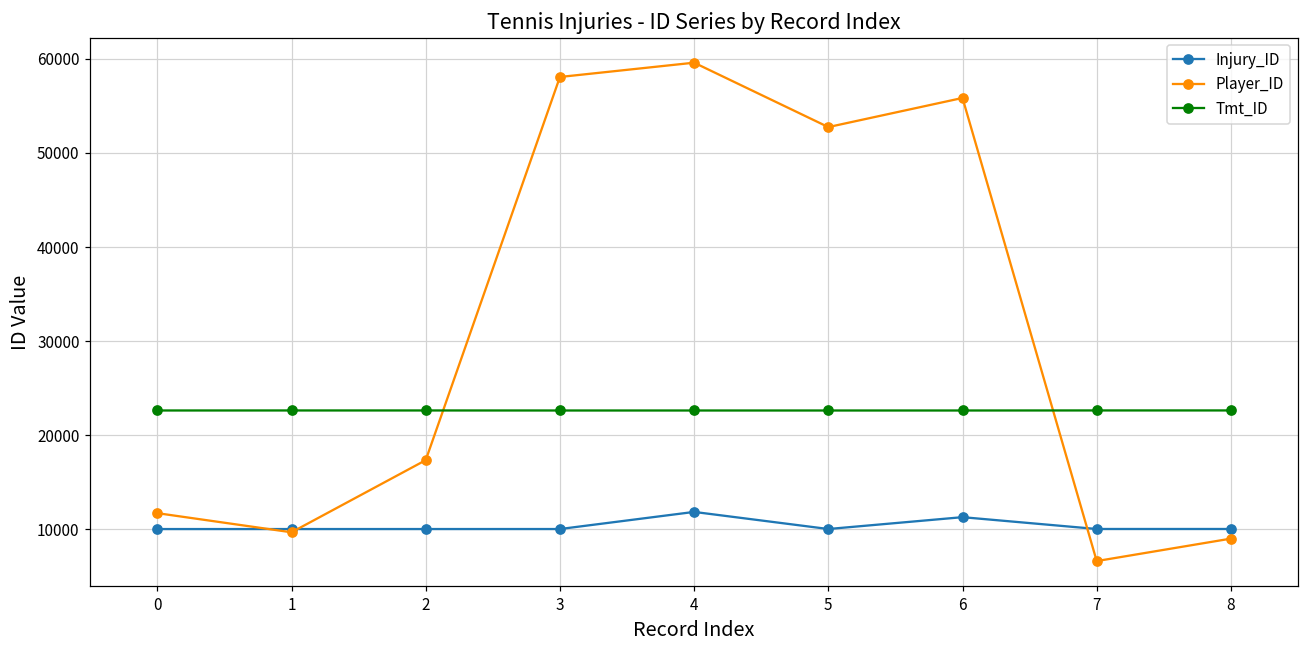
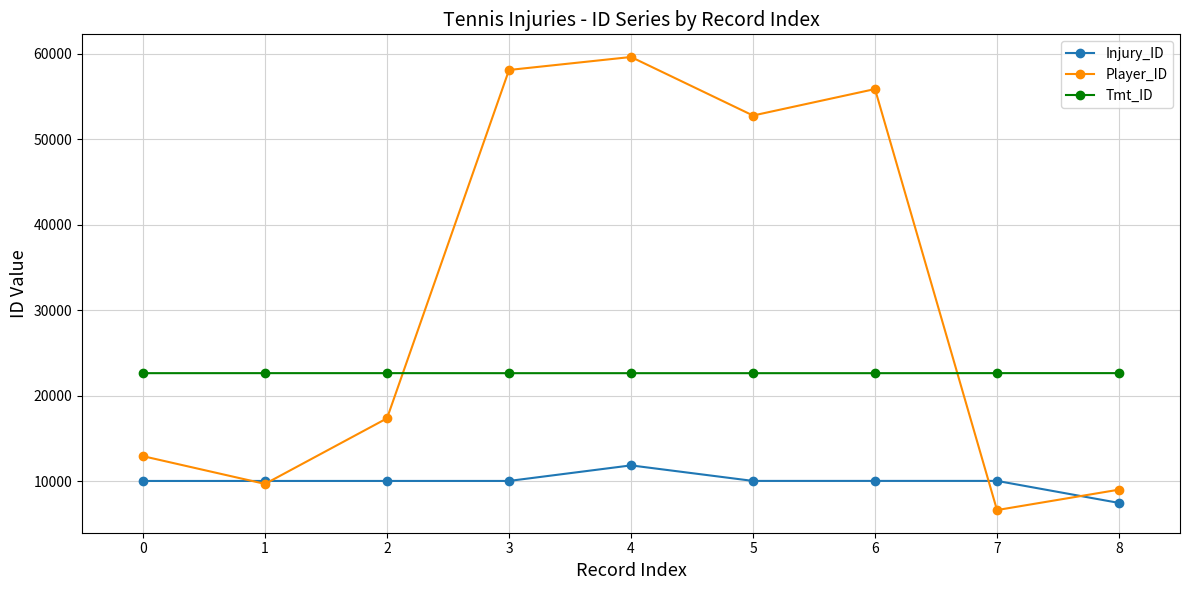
Player_ID, 0: 12000 -> 13000
Injury_ID, 6: 11000 -> 10000
Injury_ID, 8: 10000 -> 7000
